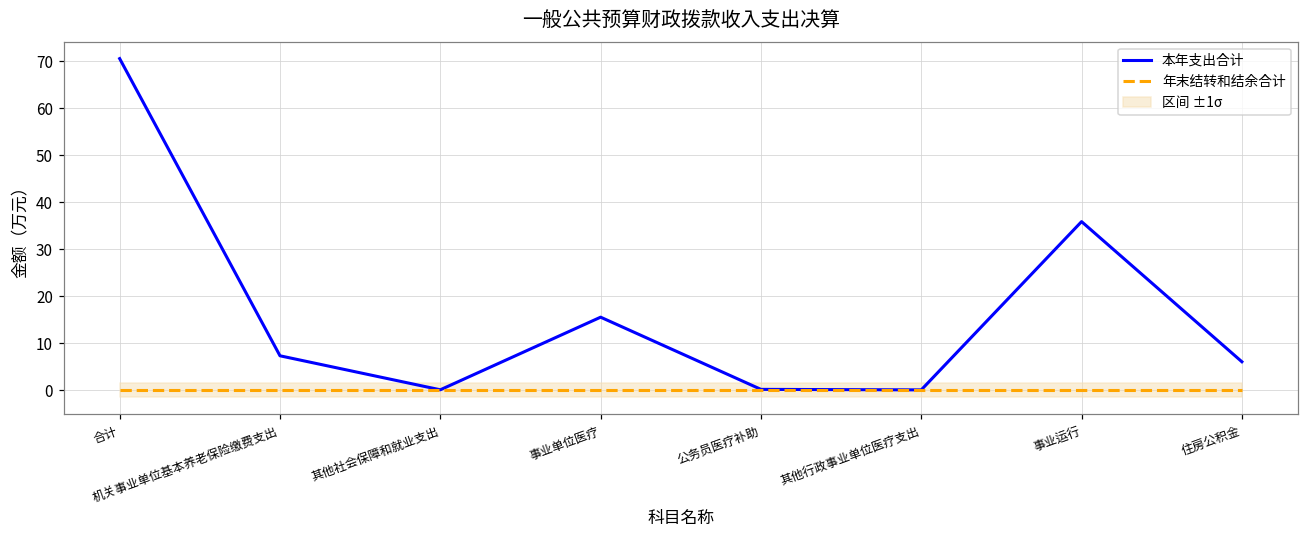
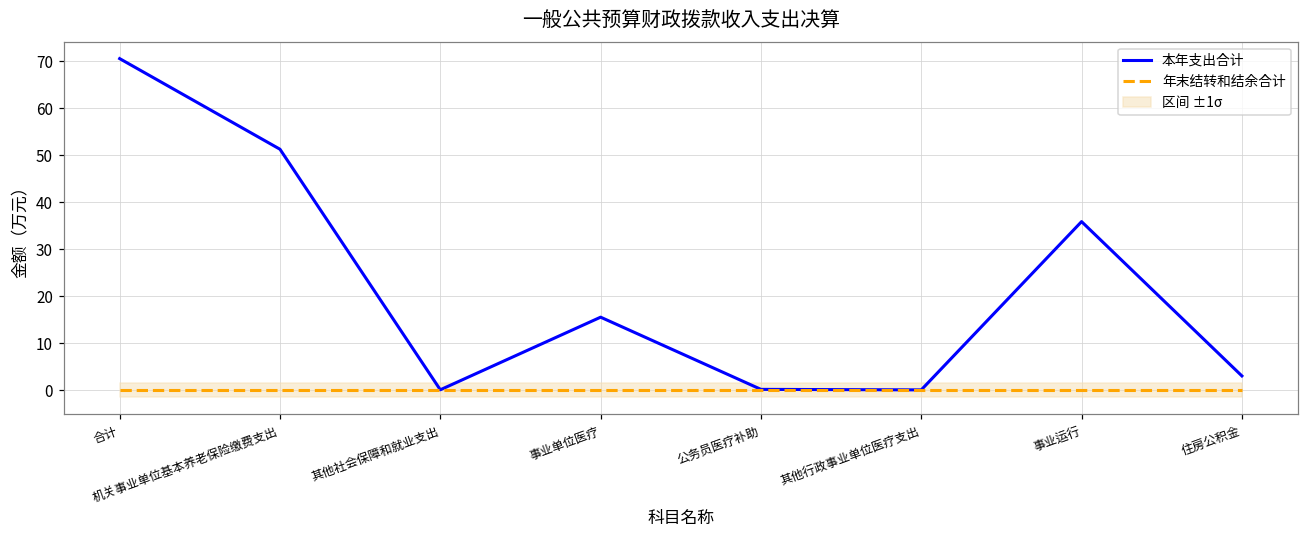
本年支出合计, 机关事业单位基本养老保险缴费支出: 7 -> 51
本年支出合计, 住房公积金: 6 -> 3
